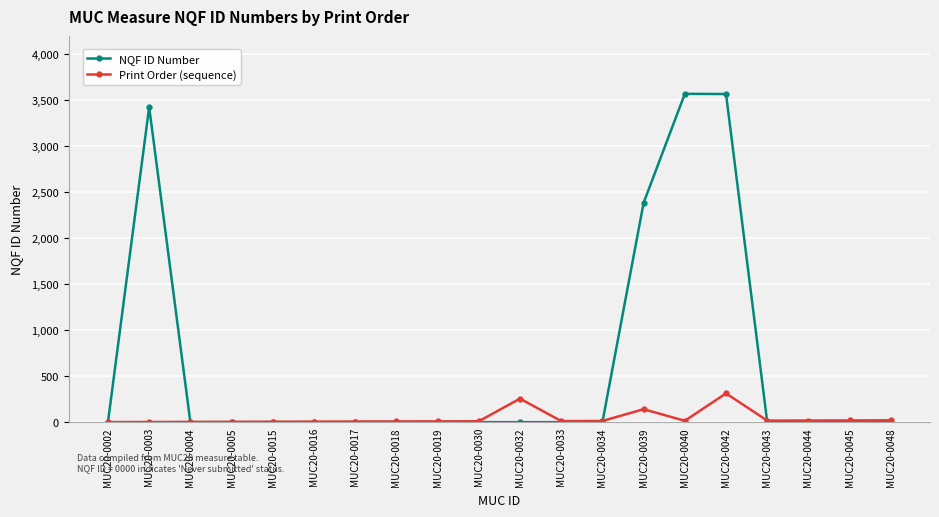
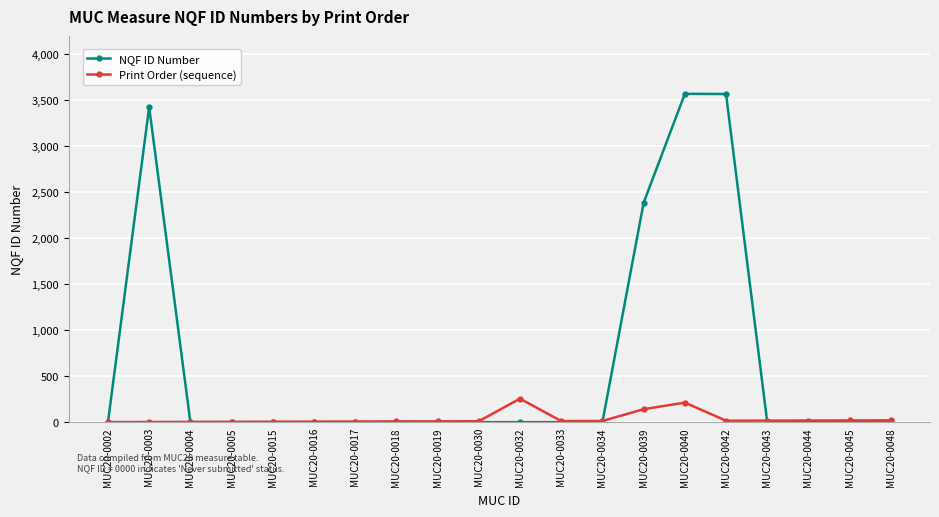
Print Order (sequence), MUC20-0040: 0 -> 200
Print Order (sequence), MUC20-0042: 300 -> 0
